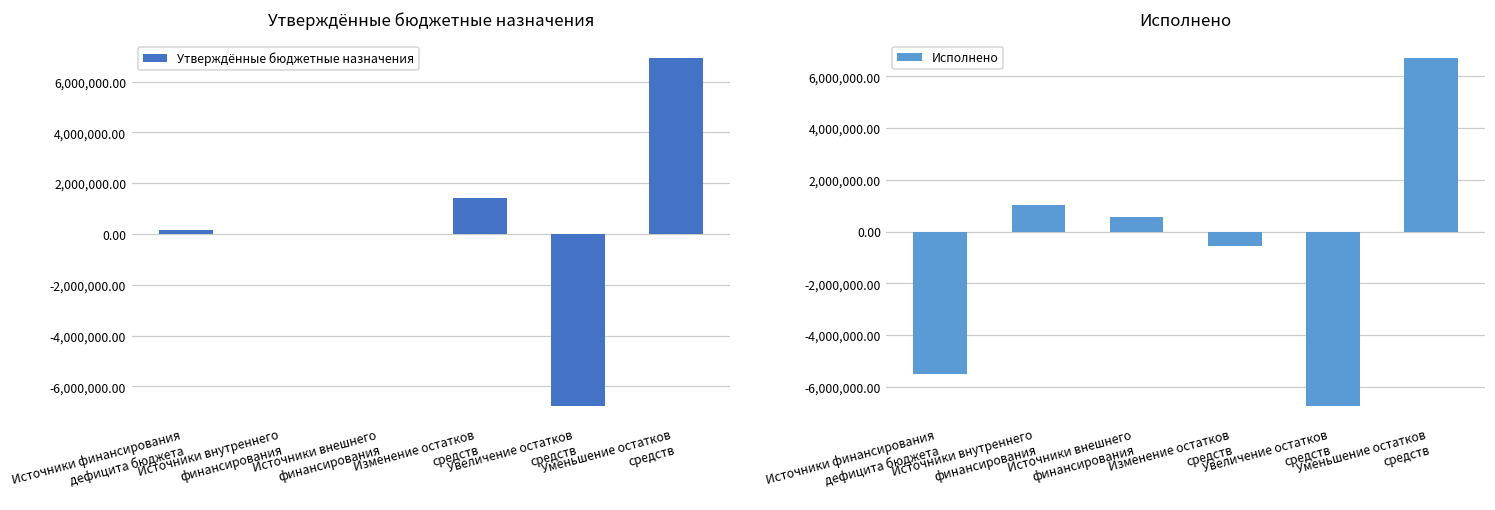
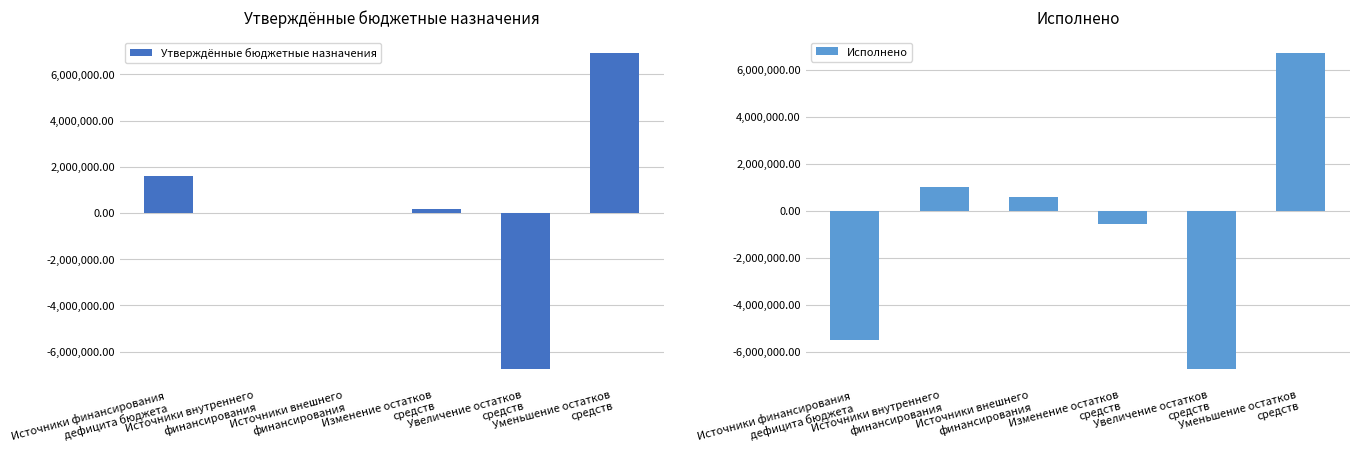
Утверждённые бюджетные назначения, Источники финансирования дефицита бюджета: 200,000 -> 1,600,000
Утверждённые бюджетные назначения, Изменение остатков средств: 1,400,000 -> 200,000
